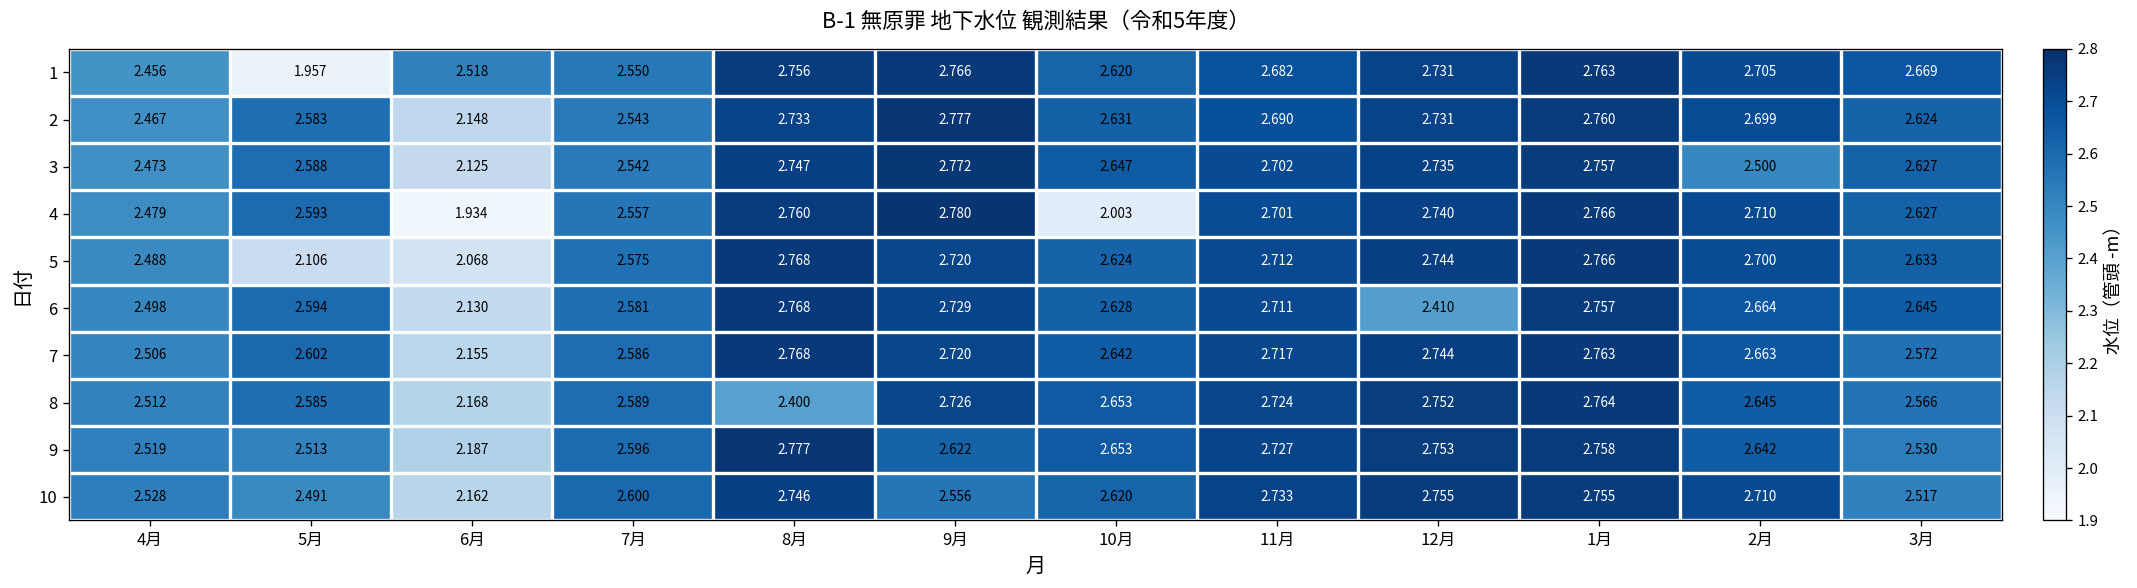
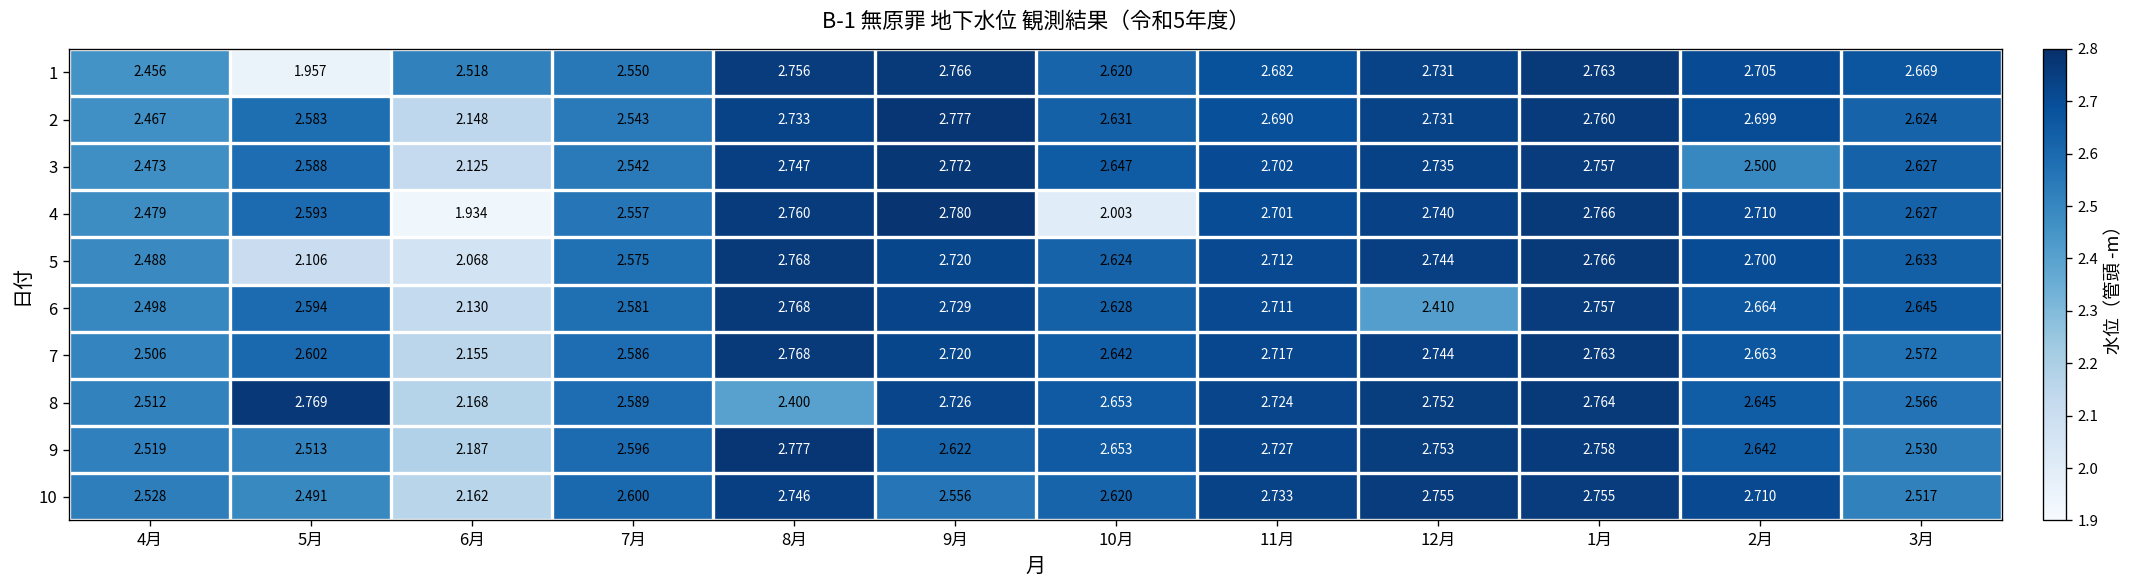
8, 5月: 2.585 -> 2.769
